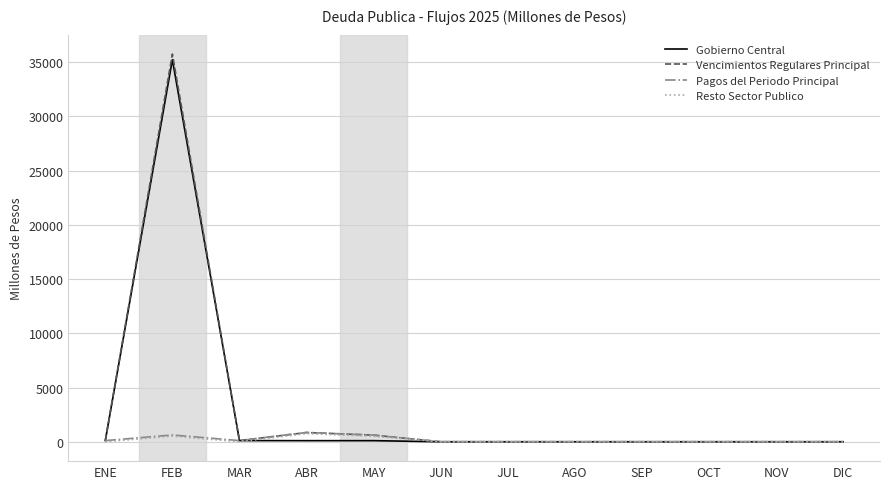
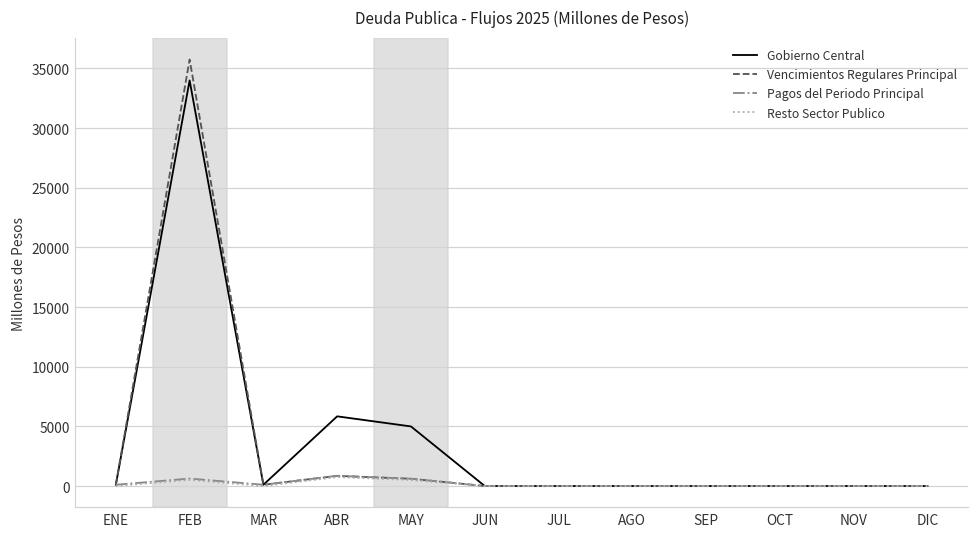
Gobierno Central, FEB: 35200 -> 34000
Gobierno Central, ABR: 100 -> 5800
Gobierno Central, MAY: 100 -> 5000
